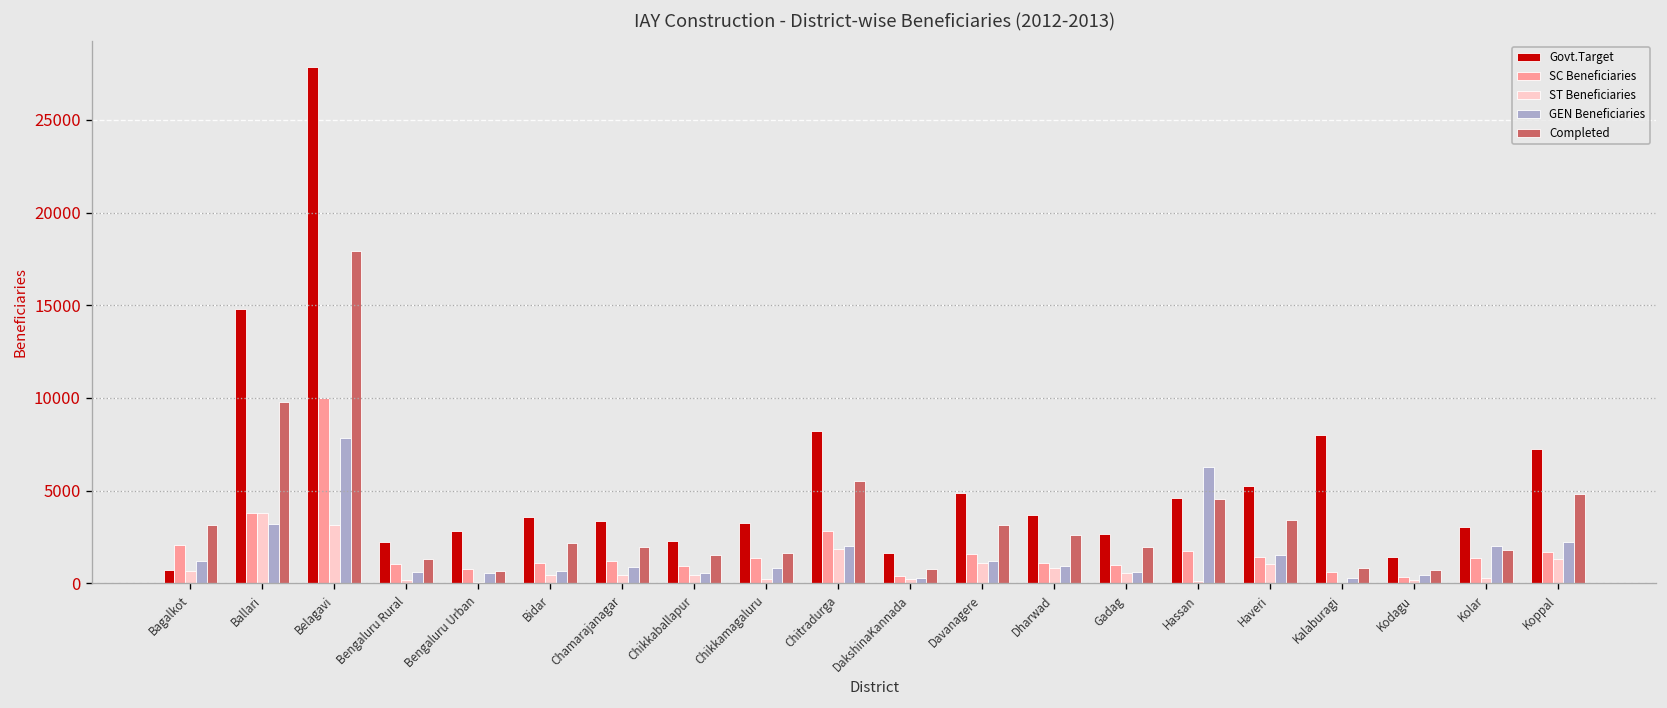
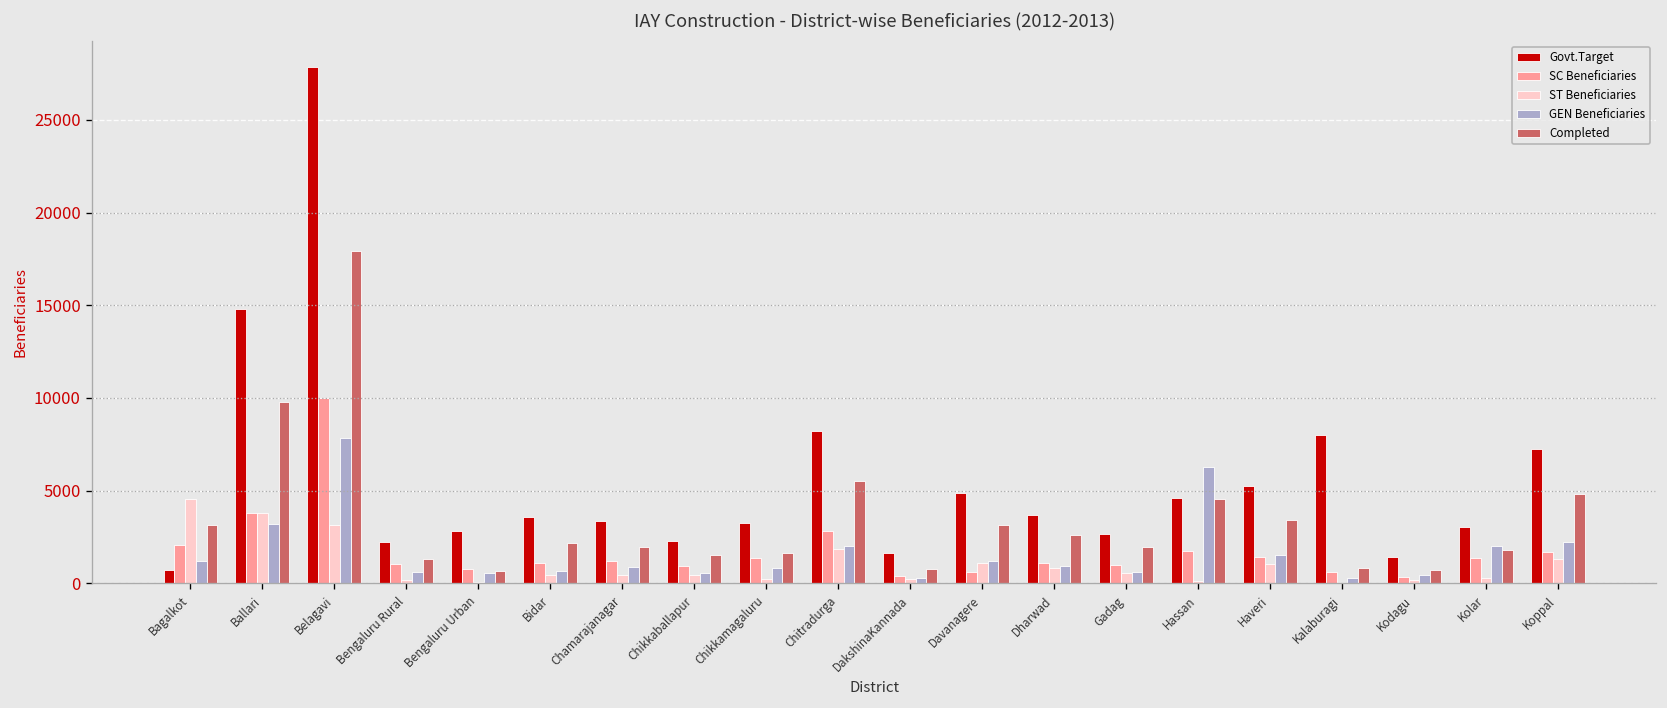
ST Beneficiaries, Bagalkot: 700 -> 4500
SC Beneficiaries, Davanagere: 1600 -> 600
